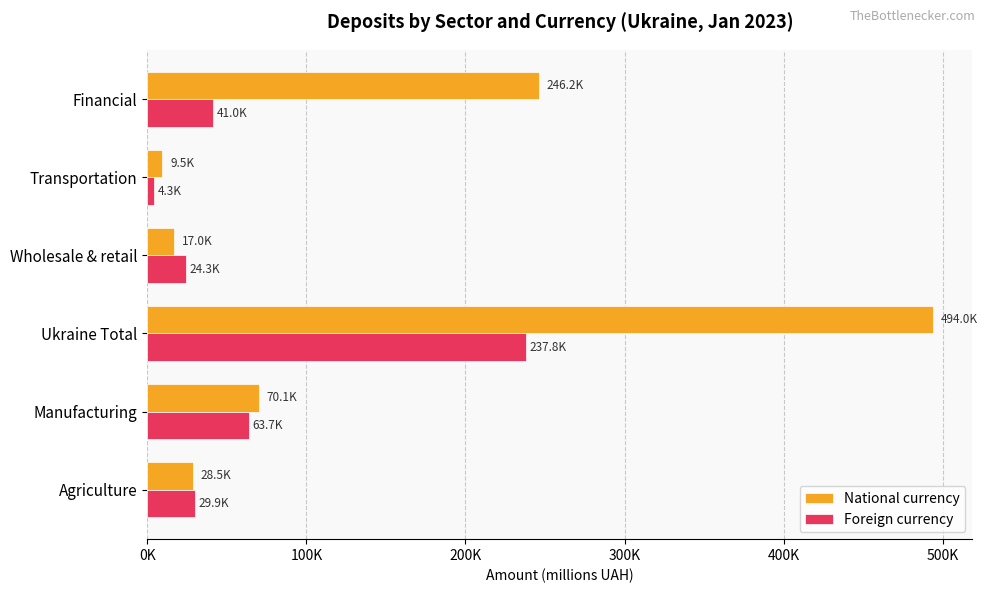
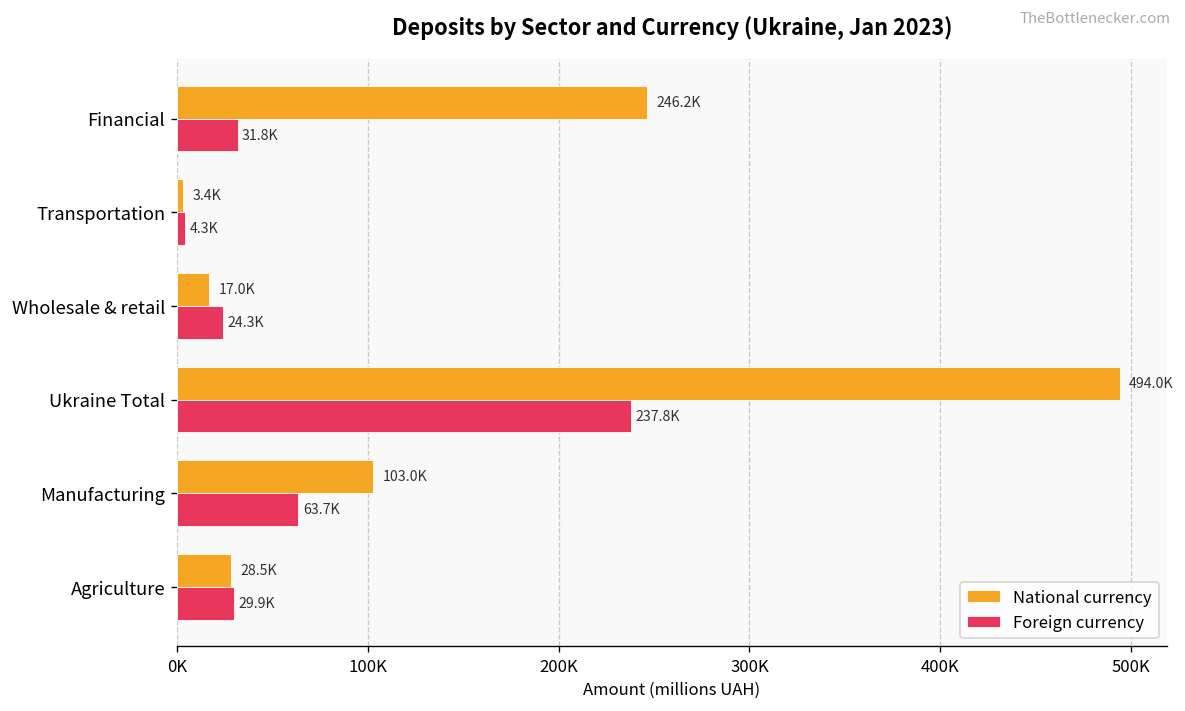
Foreign currency, Financial: 41.0K -> 31.8K
National currency, Transportation: 9.5K -> 3.4K
National currency, Manufacturing: 70.1K -> 103.0K
